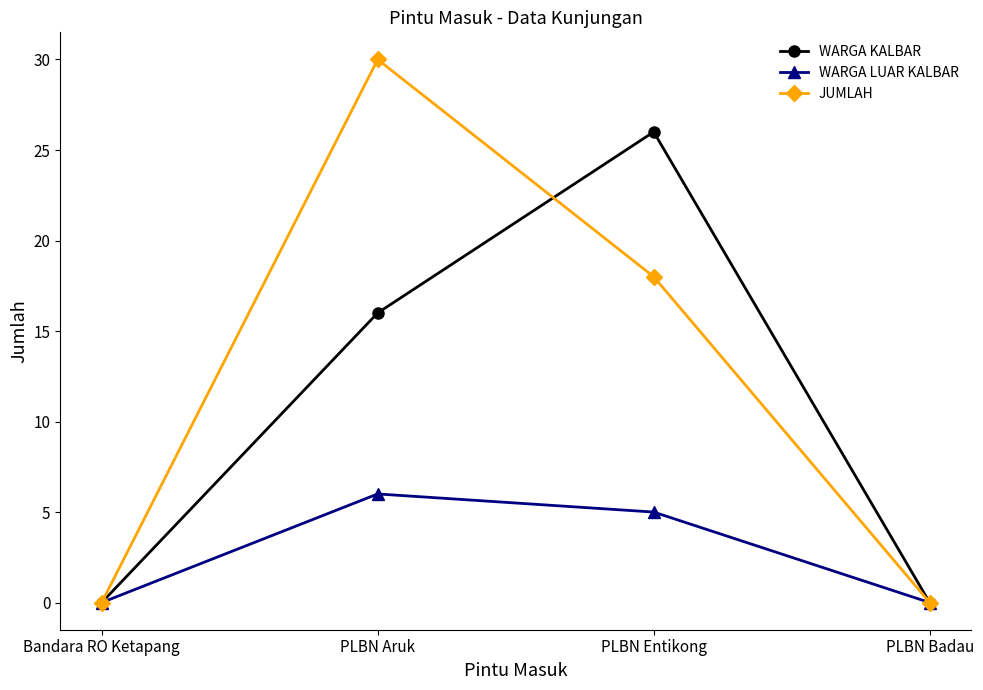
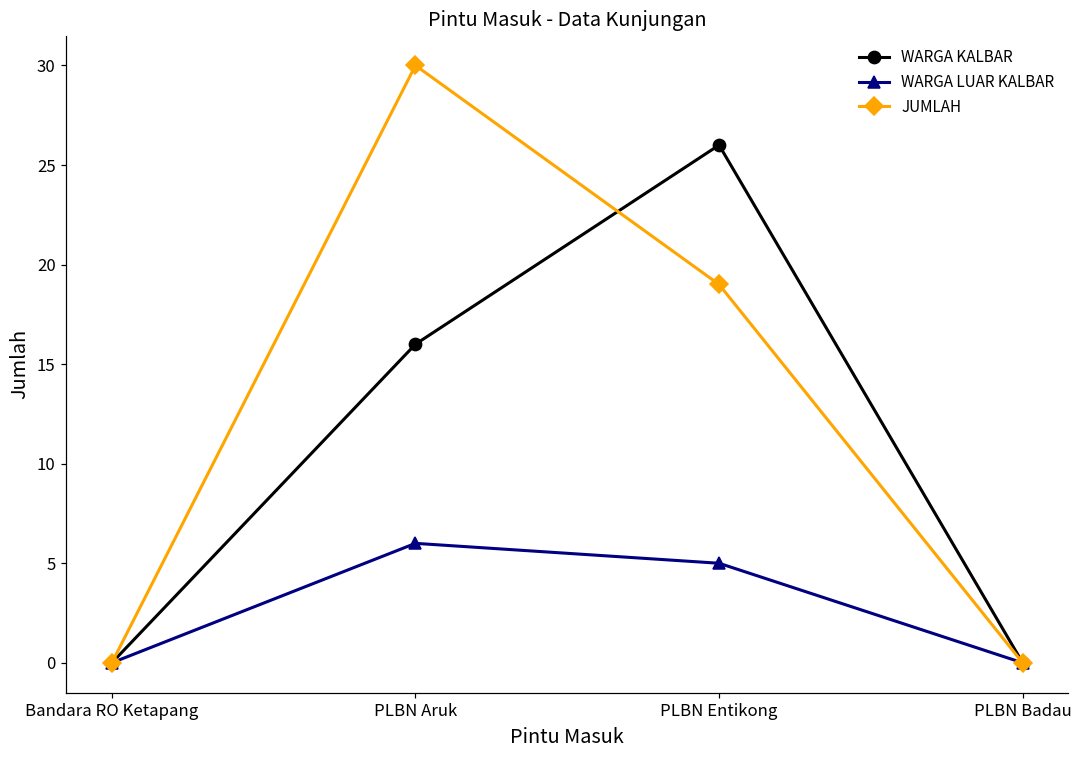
JUMLAH, PLBN Entikong: 18 -> 19
